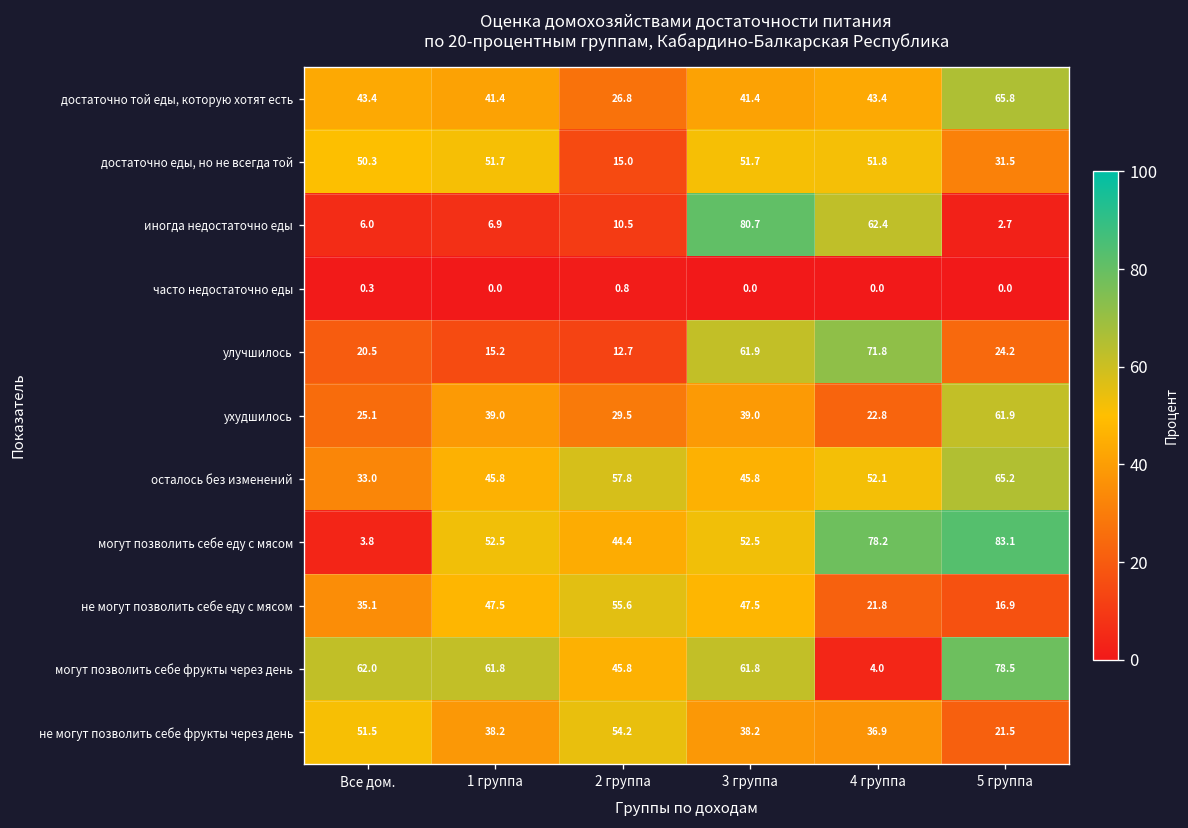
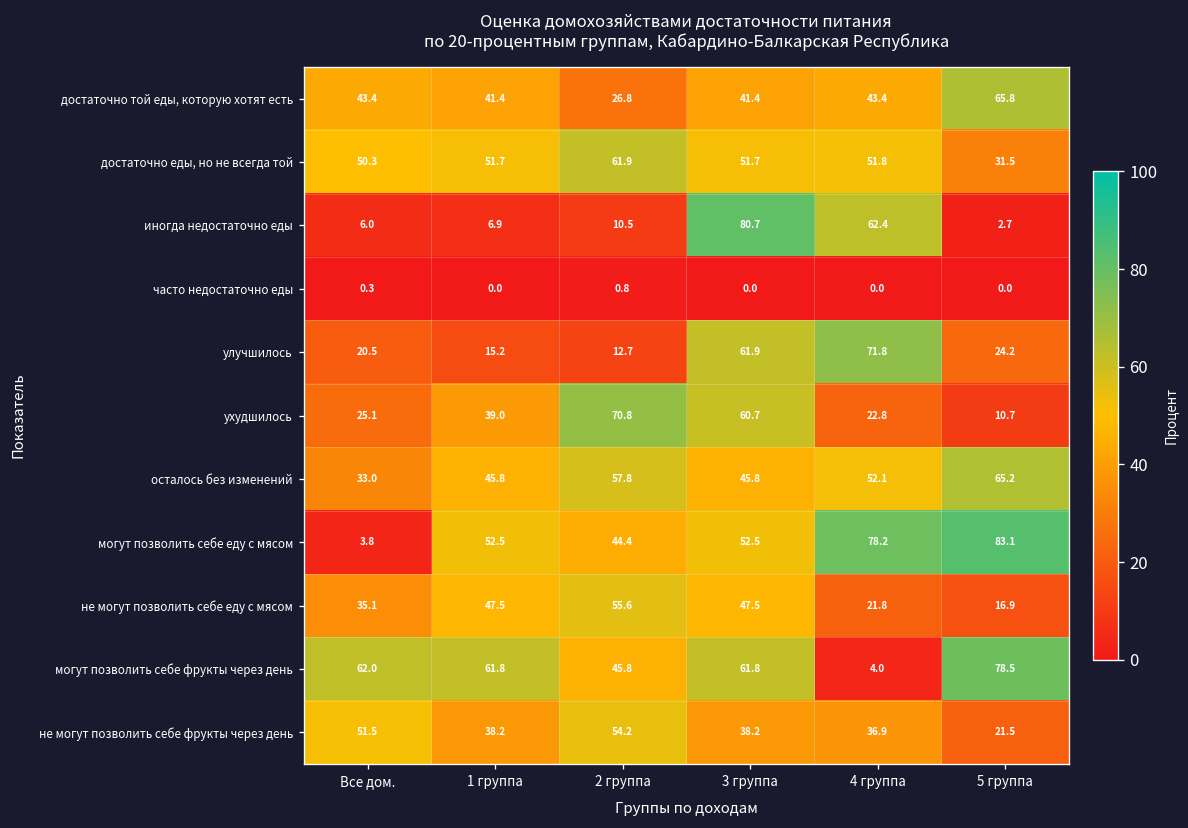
достаточно еды, но не всегда той, 2 группа: 15.0 -> 61.9
ухудшилось, 2 группа: 29.5 -> 70.8
ухудшилось, 3 группа: 39.0 -> 60.7
ухудшилось, 5 группа: 61.9 -> 10.7
